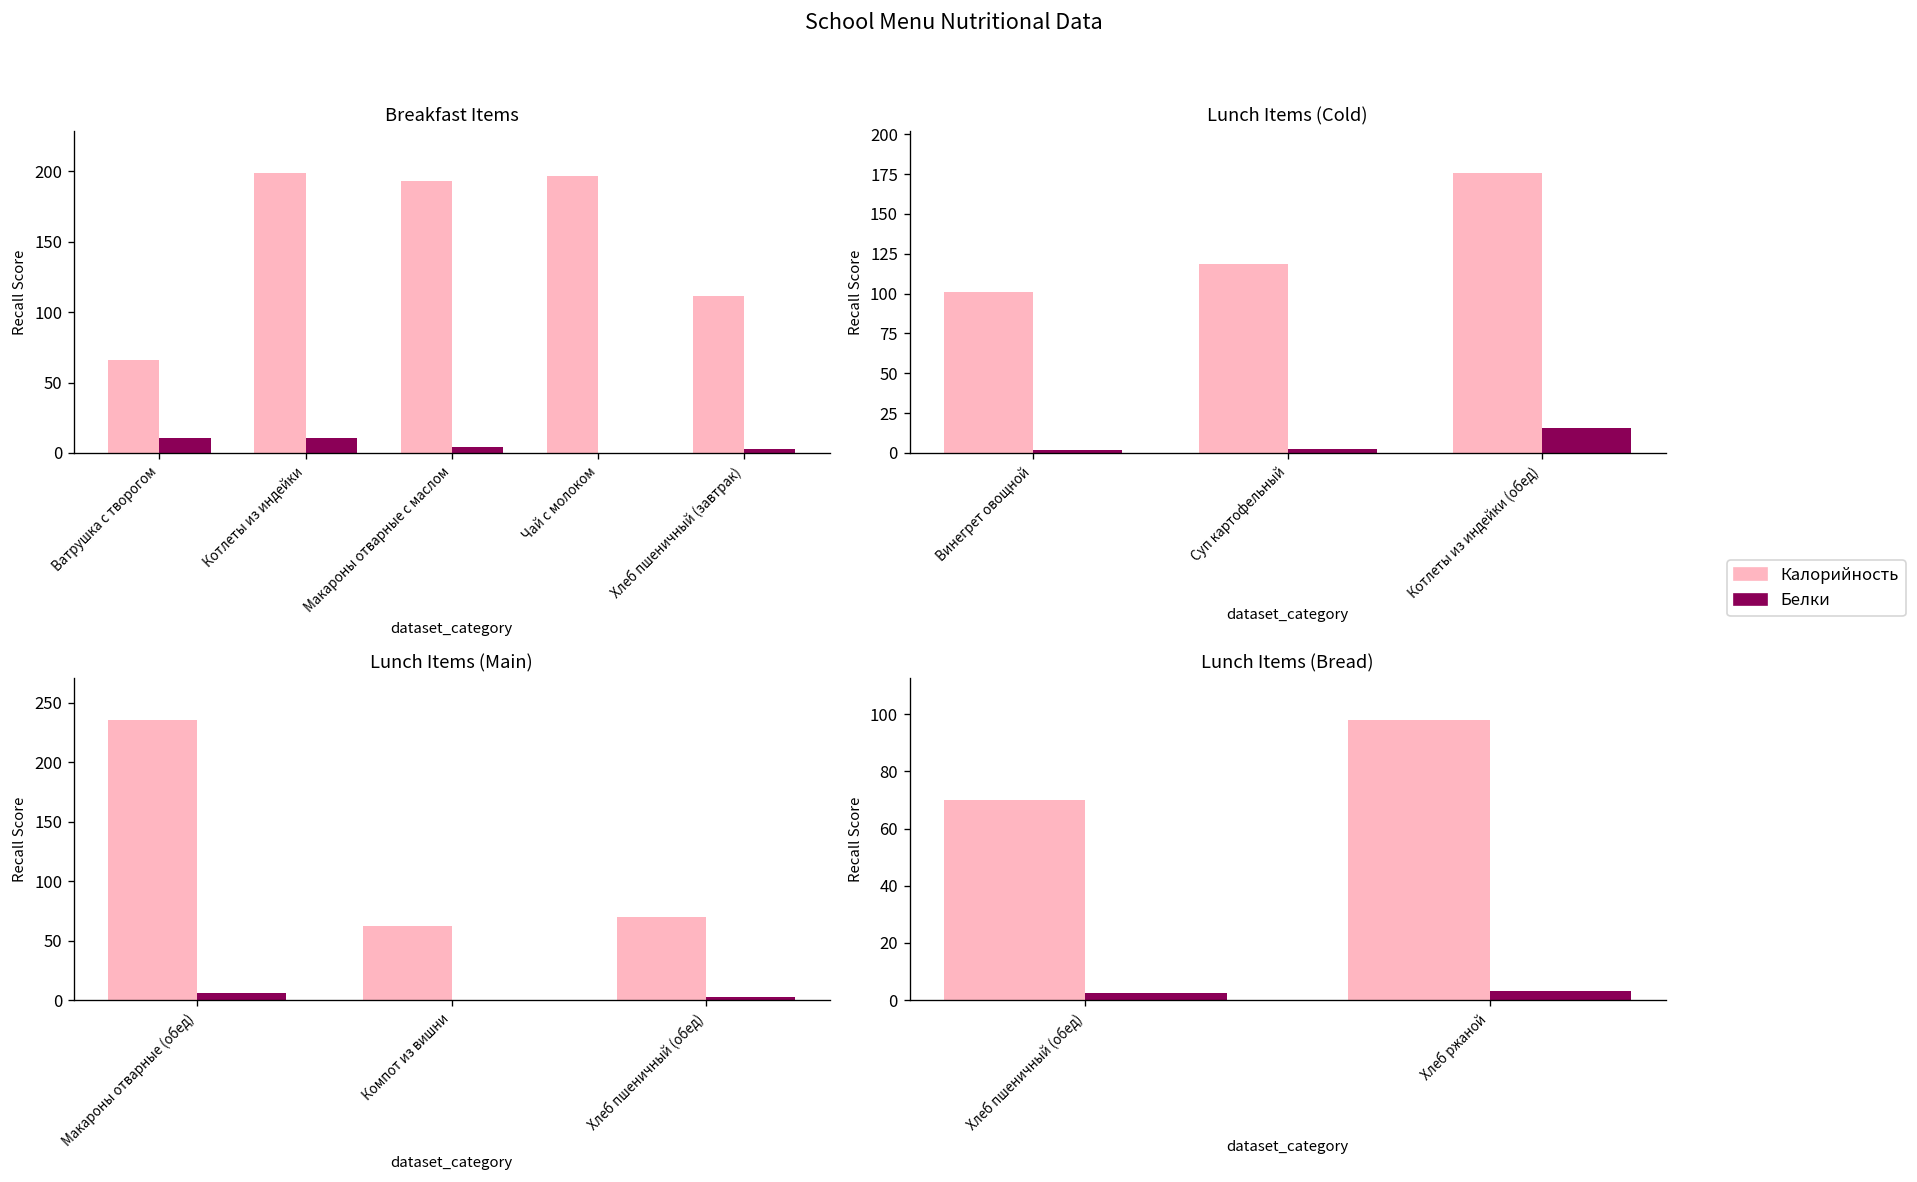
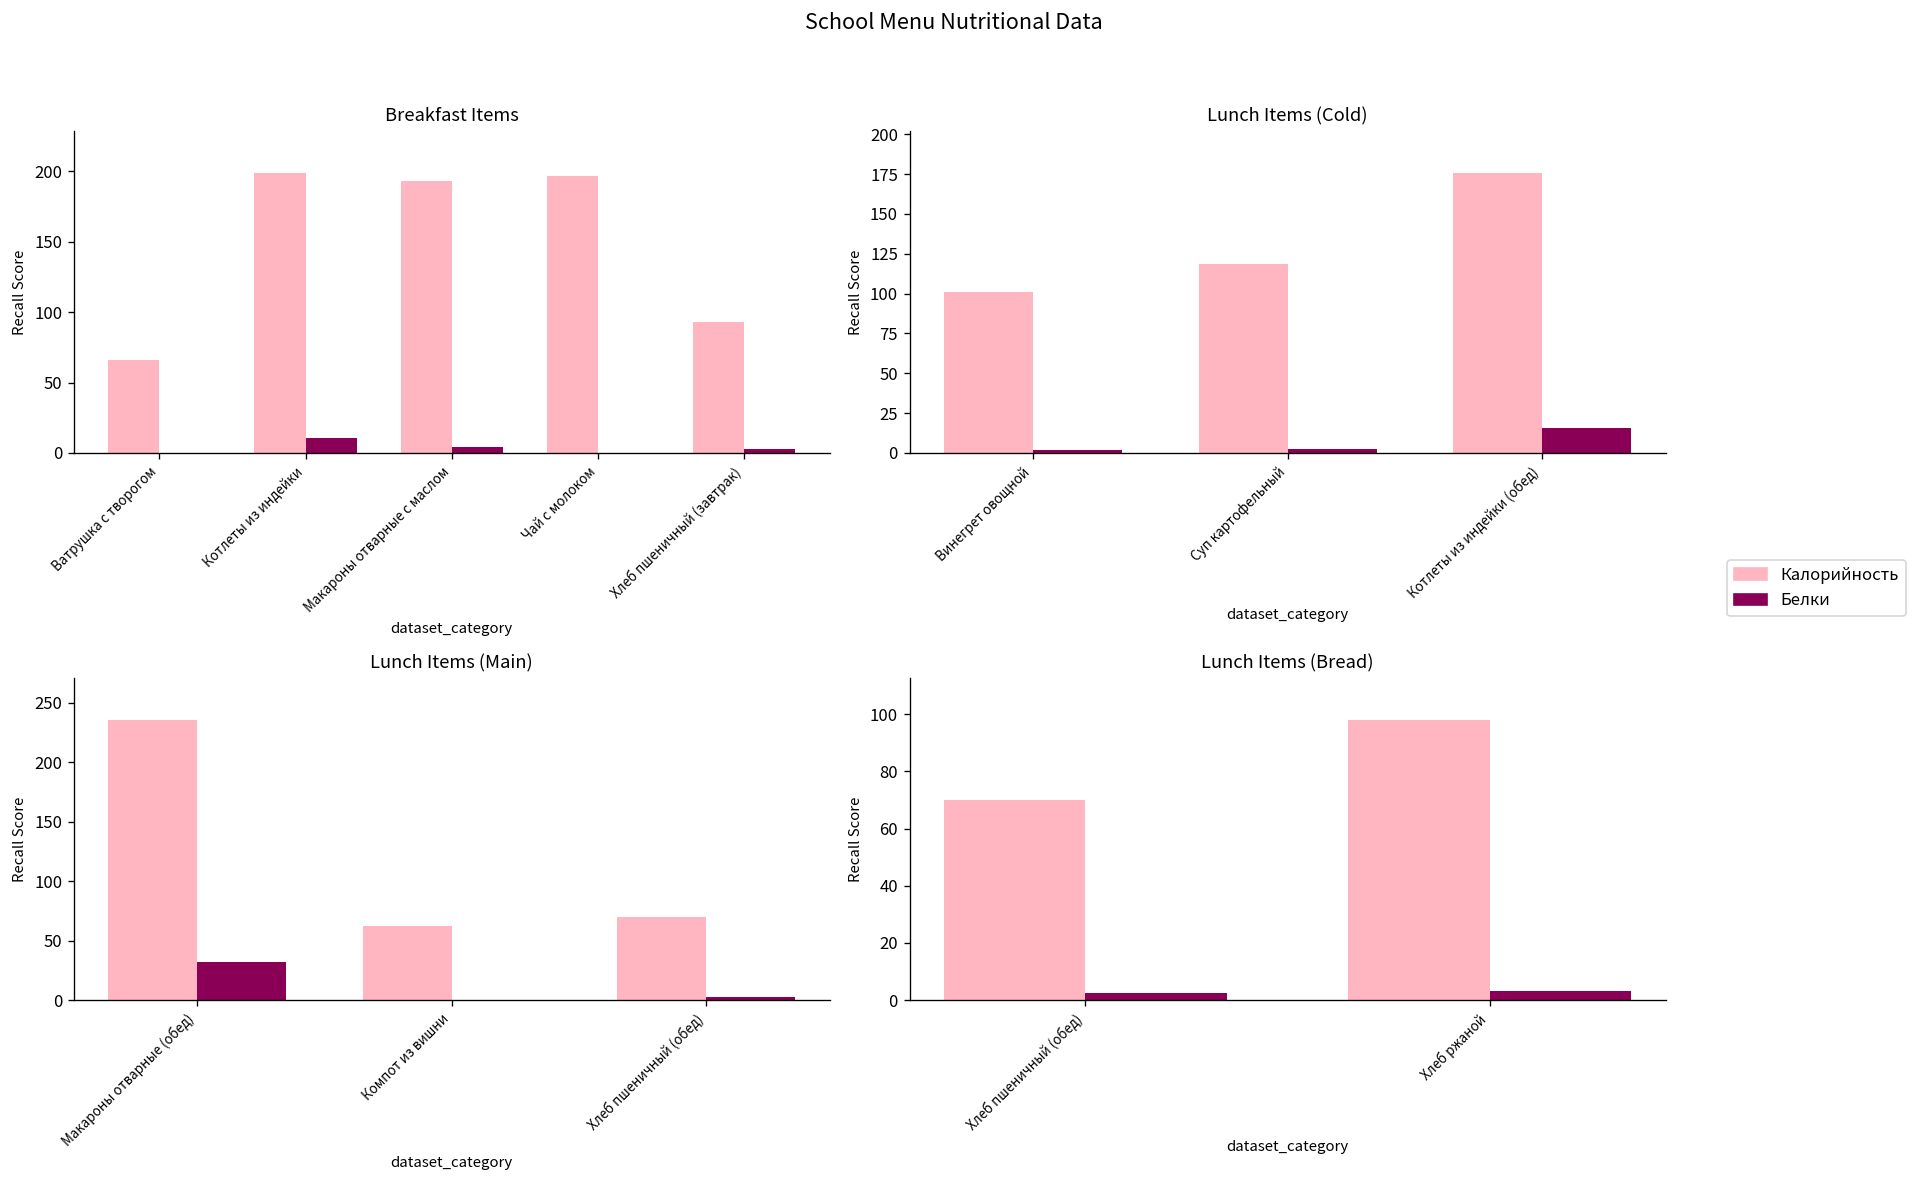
Breakfast Items, Белки, Ватрушка с творогом: 11 -> 0
Breakfast Items, Калорийность, Хлеб пшеничный (завтрак): 112 -> 93
Lunch Items (Main), Белки, Макароны отварные (обед): 10 -> 30
